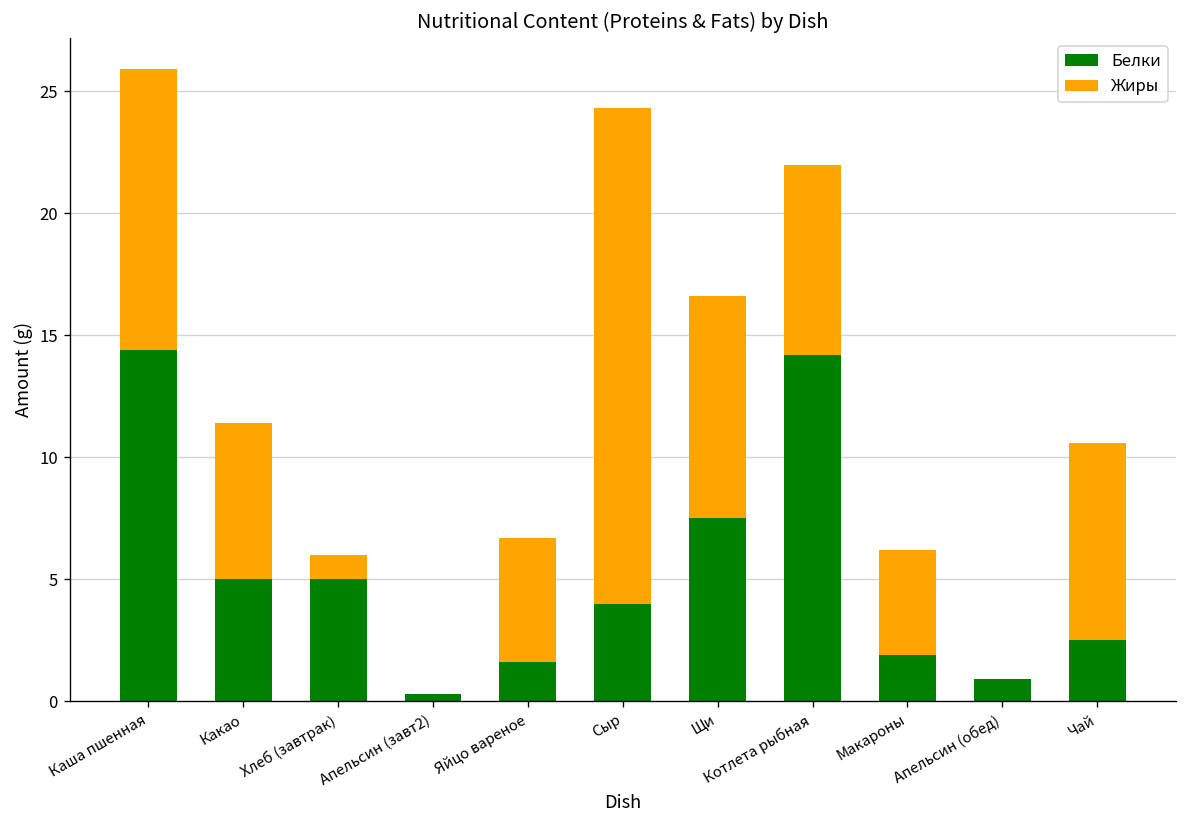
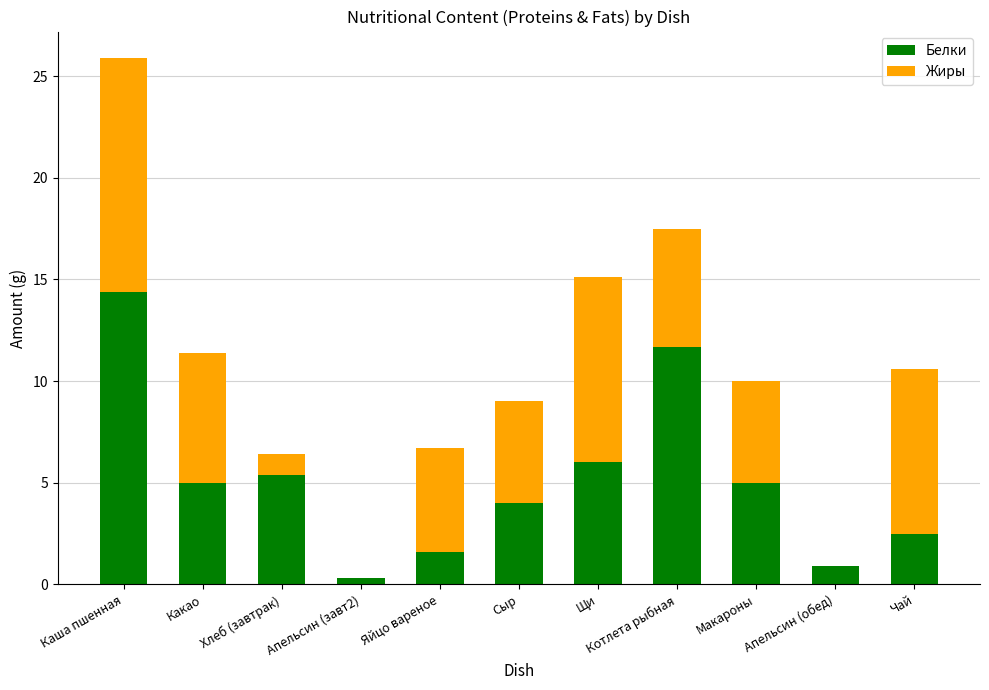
Белки, Хлеб (завтрак): 5.0 -> 5.4
Жиры, Сыр: 20.3 -> 5.0
Белки, Щи: 7.5 -> 6.0
Белки, Котлета рыбная: 14.2 -> 11.7
Жиры, Котлета рыбная: 7.8 -> 5.8
Белки, Макароны: 1.9 -> 5.0
Жиры, Макароны: 4.3 -> 5.0
